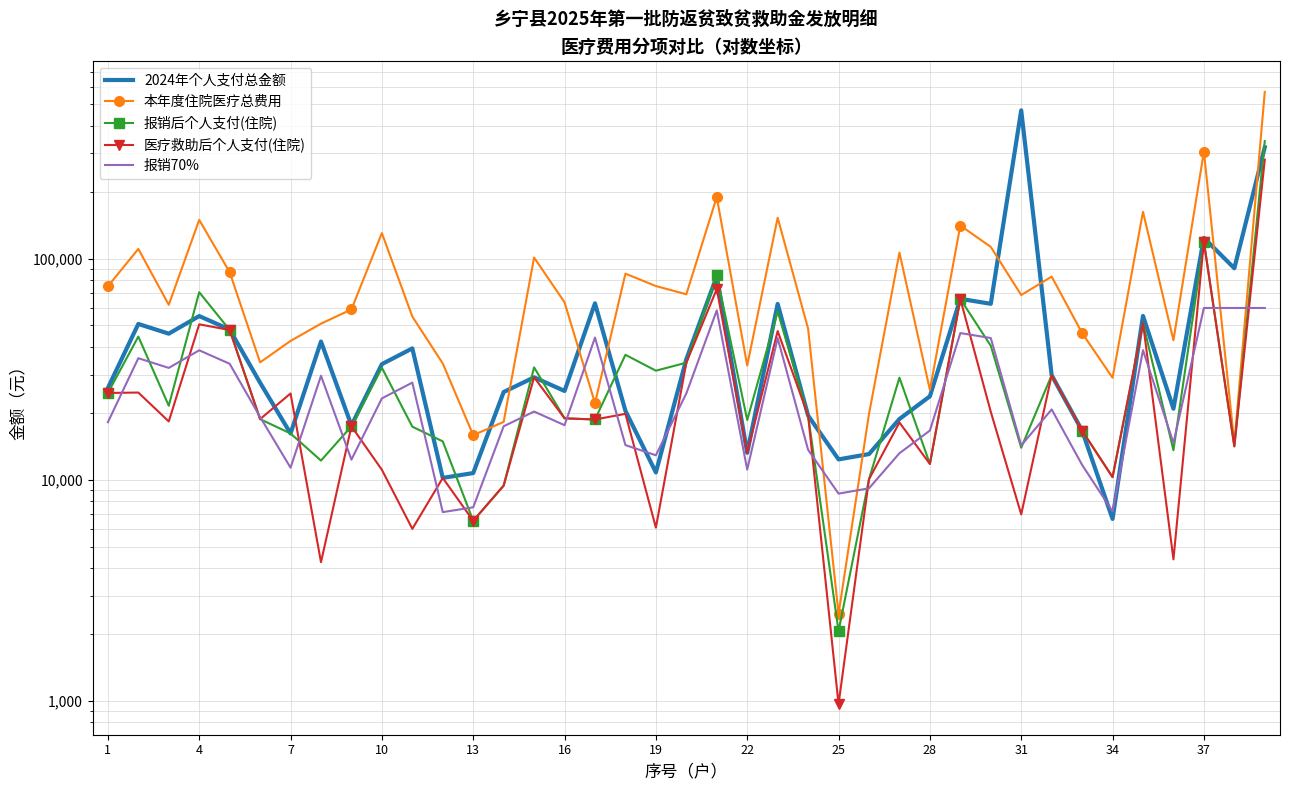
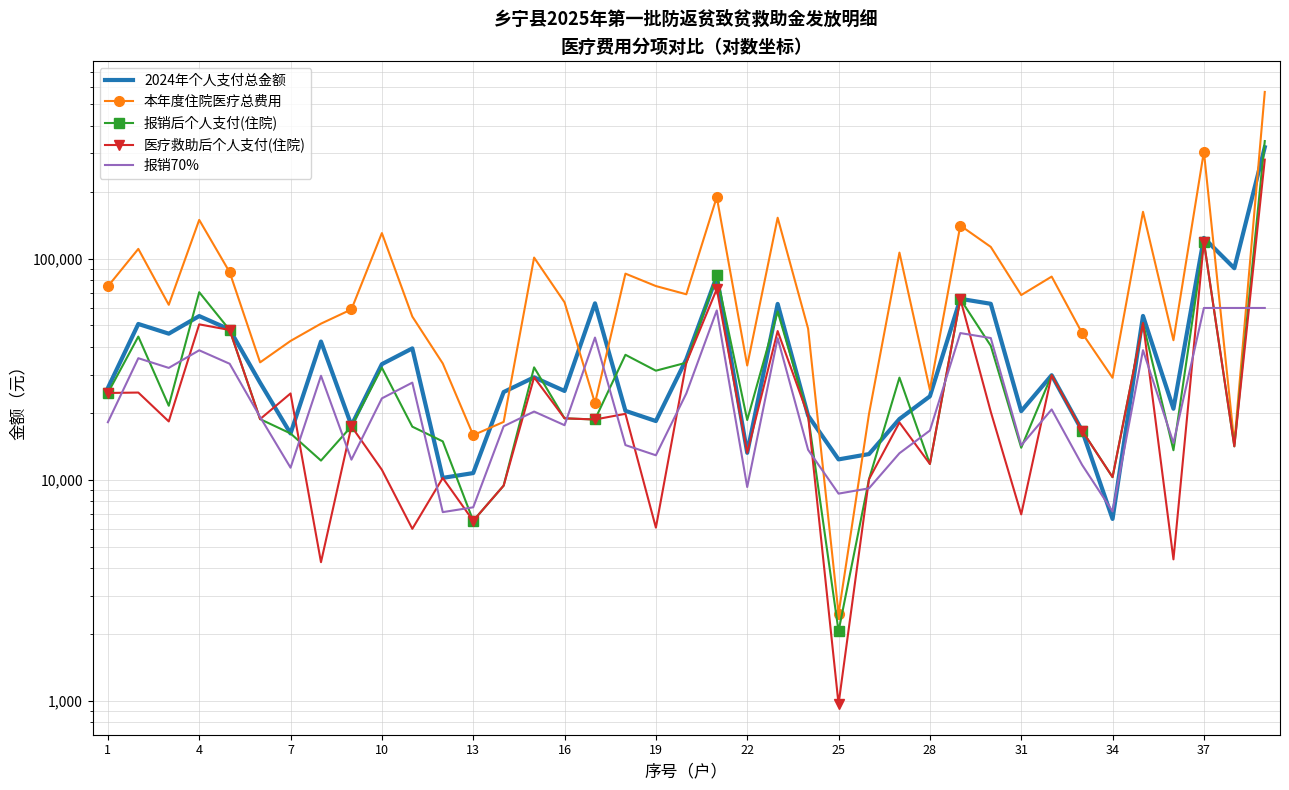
2024年个人支付总金额, 19: 11,000 -> 18,000
报销70%, 22: 11,000 -> 9,300
2024年个人支付总金额, 31: 470,000 -> 20,000
